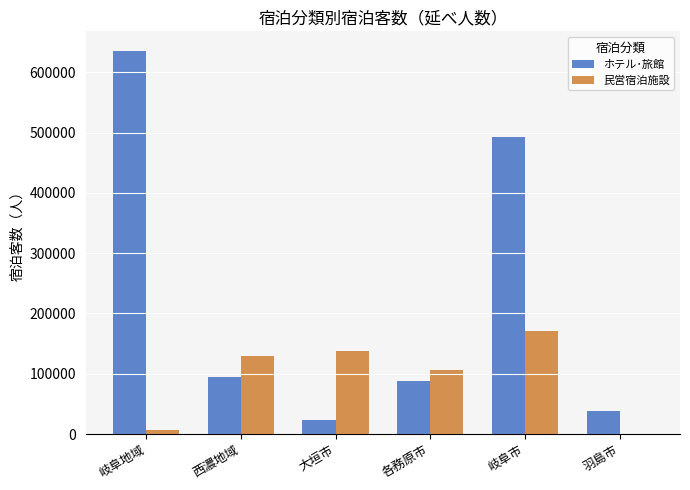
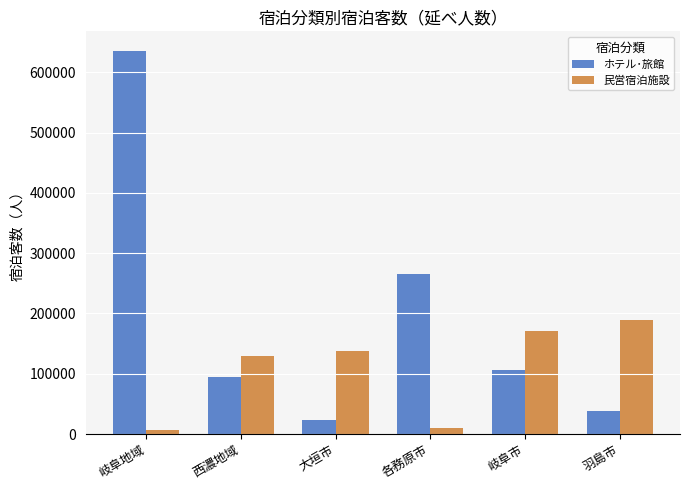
ホテル･旅館, 各務原市: 90000 -> 270000
民営宿泊施設, 各務原市: 110000 -> 10000
ホテル･旅館, 岐阜市: 490000 -> 110000
民営宿泊施設, 羽島市: 0 -> 190000
